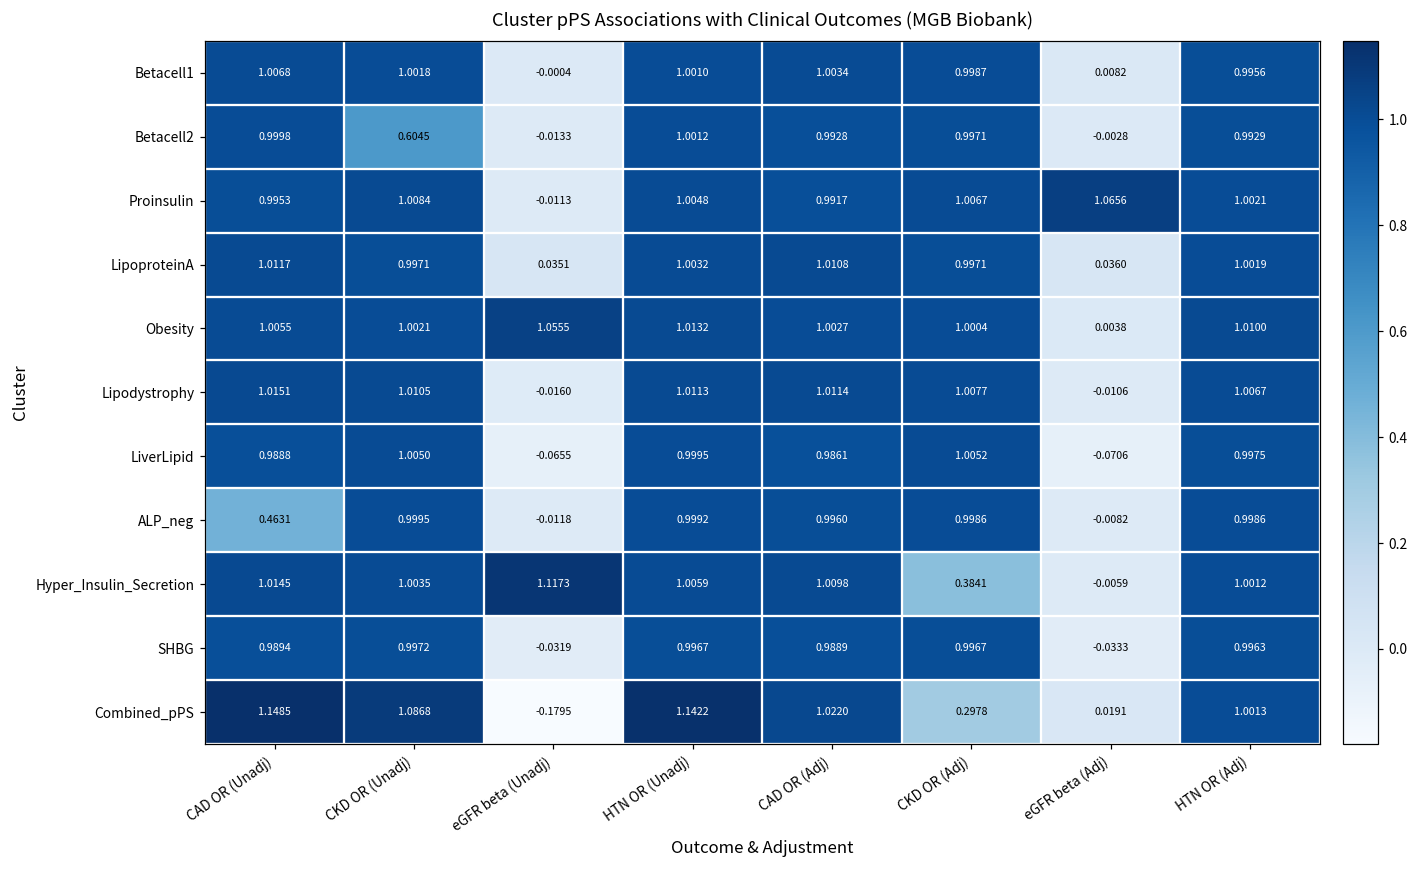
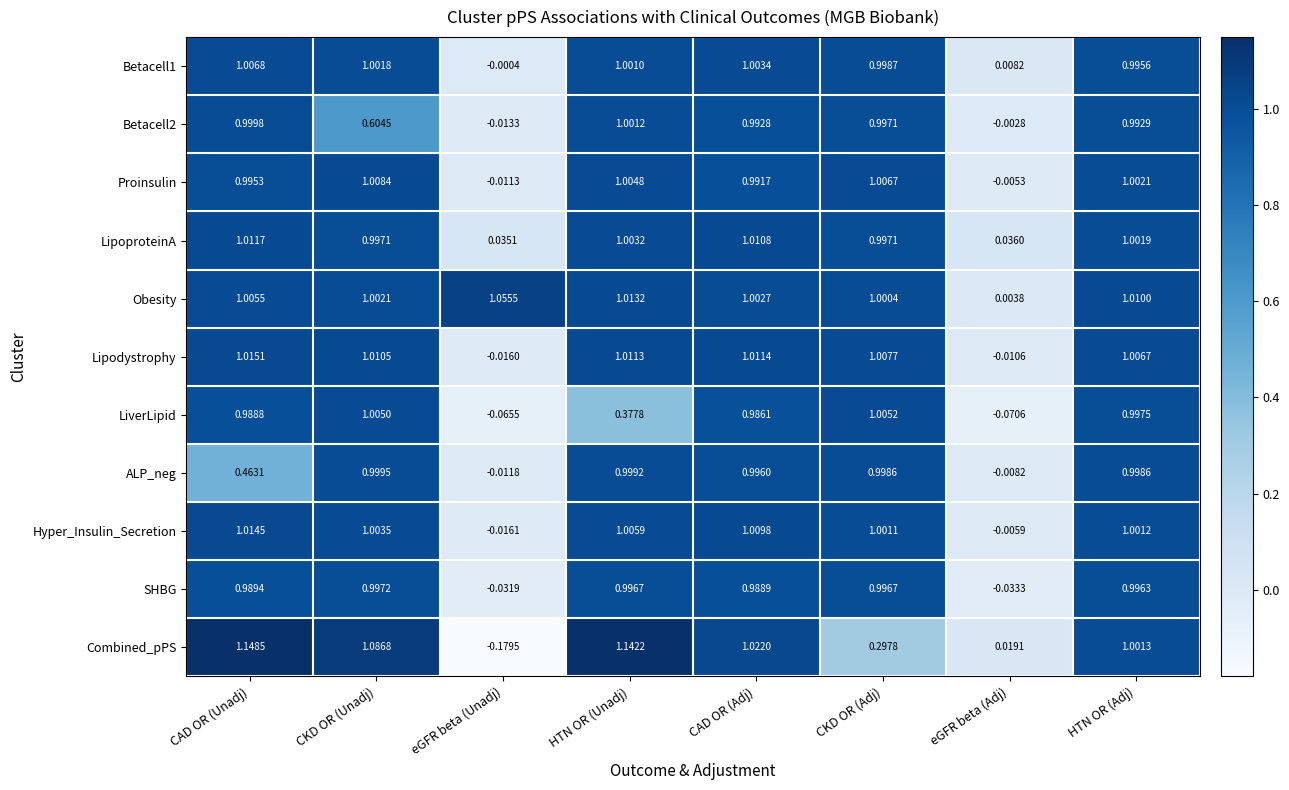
Proinsulin, eGFR beta (Adj): 1.0656 -> -0.0053
LiverLipid, HTN OR (Unadj): 0.9995 -> 0.3778
Hyper_Insulin_Secretion, eGFR beta (Unadj): 1.1173 -> -0.0161
Hyper_Insulin_Secretion, CKD OR (Adj): 0.3841 -> 1.0011
